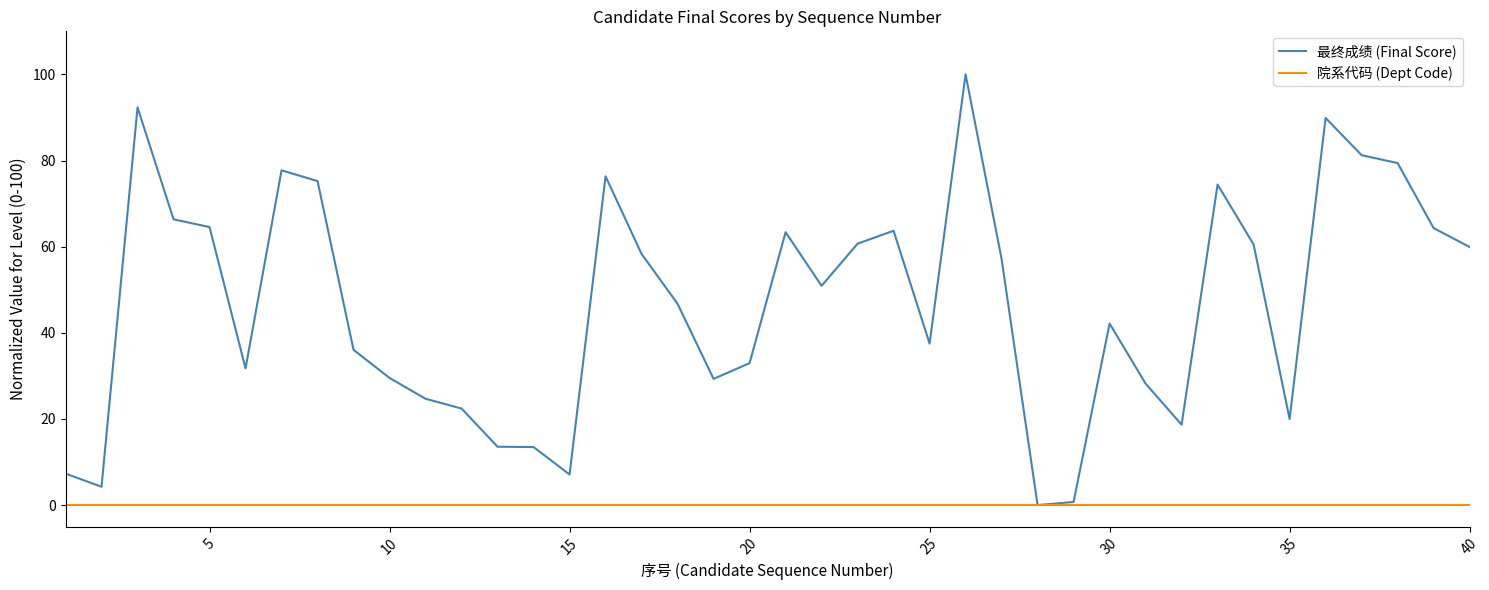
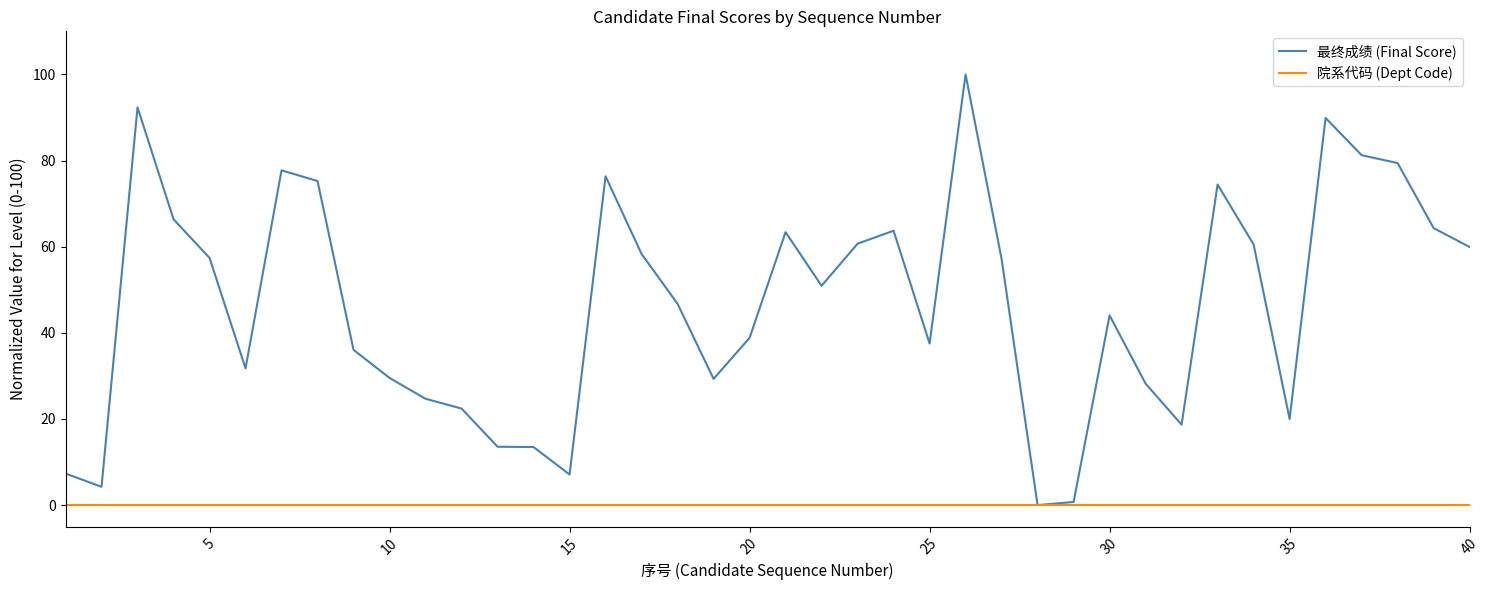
最终成绩 (Final Score), 5: 65 -> 57
最终成绩 (Final Score), 20: 33 -> 39
最终成绩 (Final Score), 30: 42 -> 44
